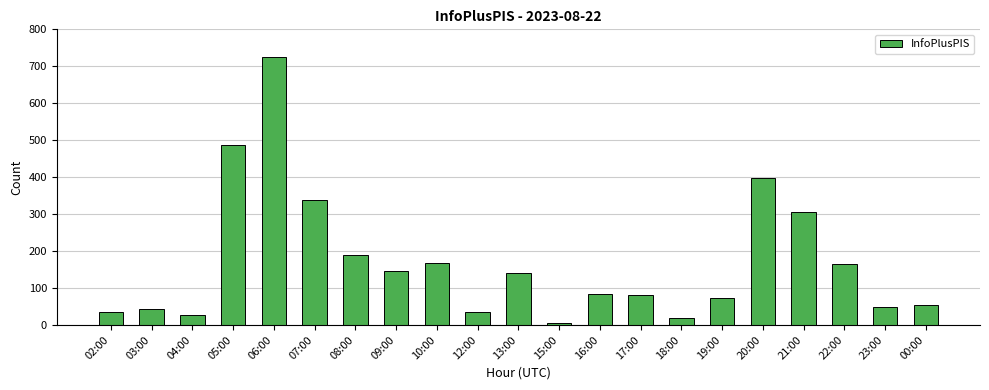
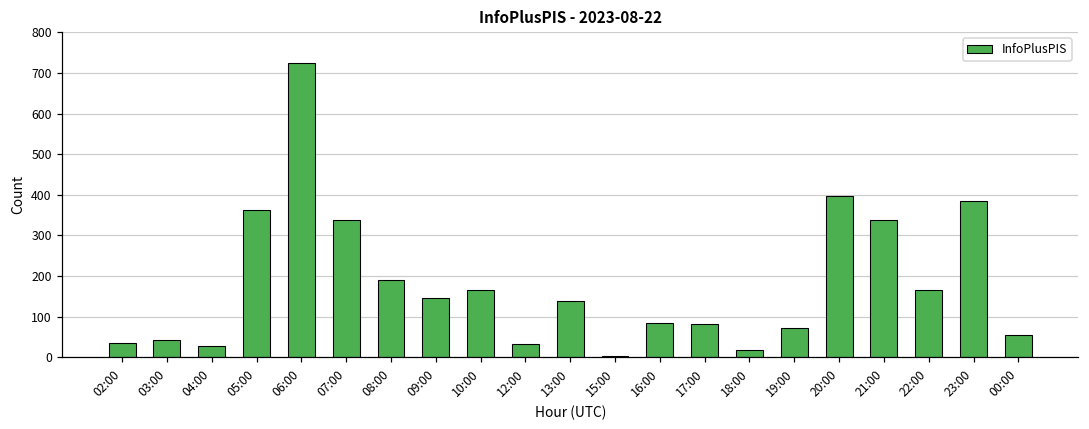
05:00: 490 -> 360
21:00: 310 -> 340
23:00: 50 -> 390
